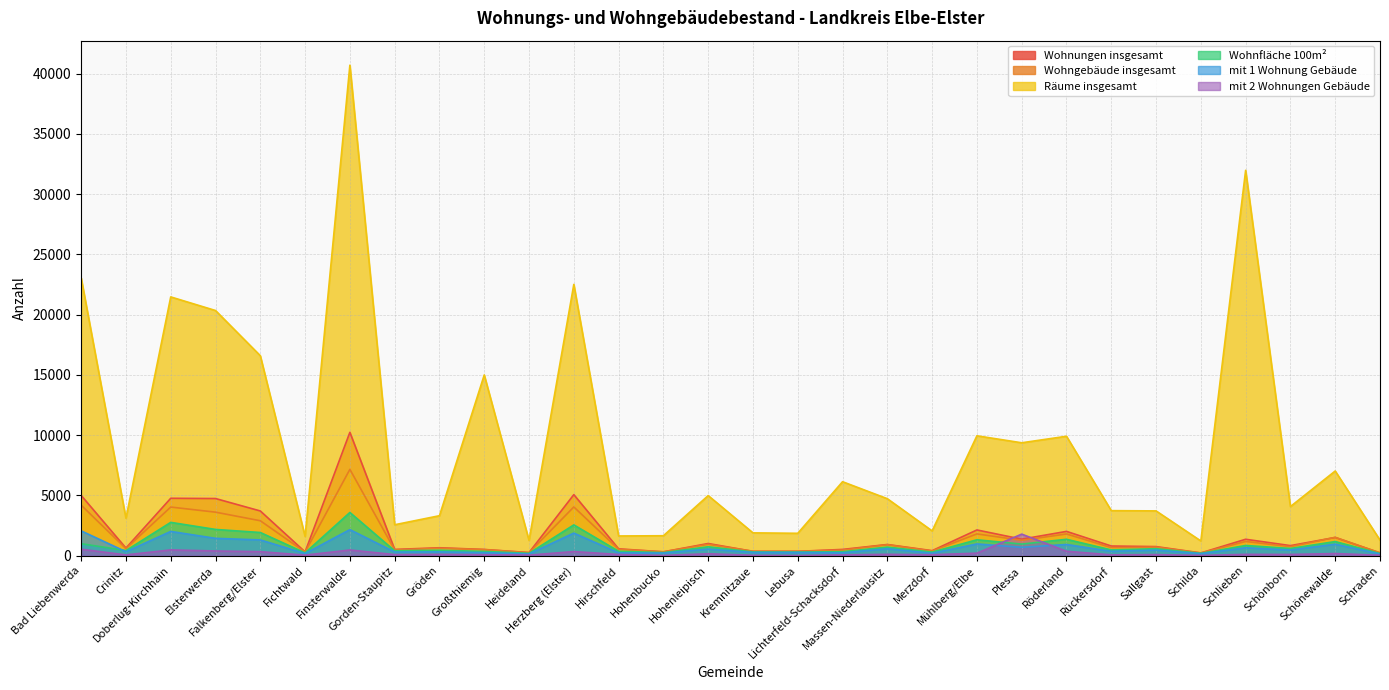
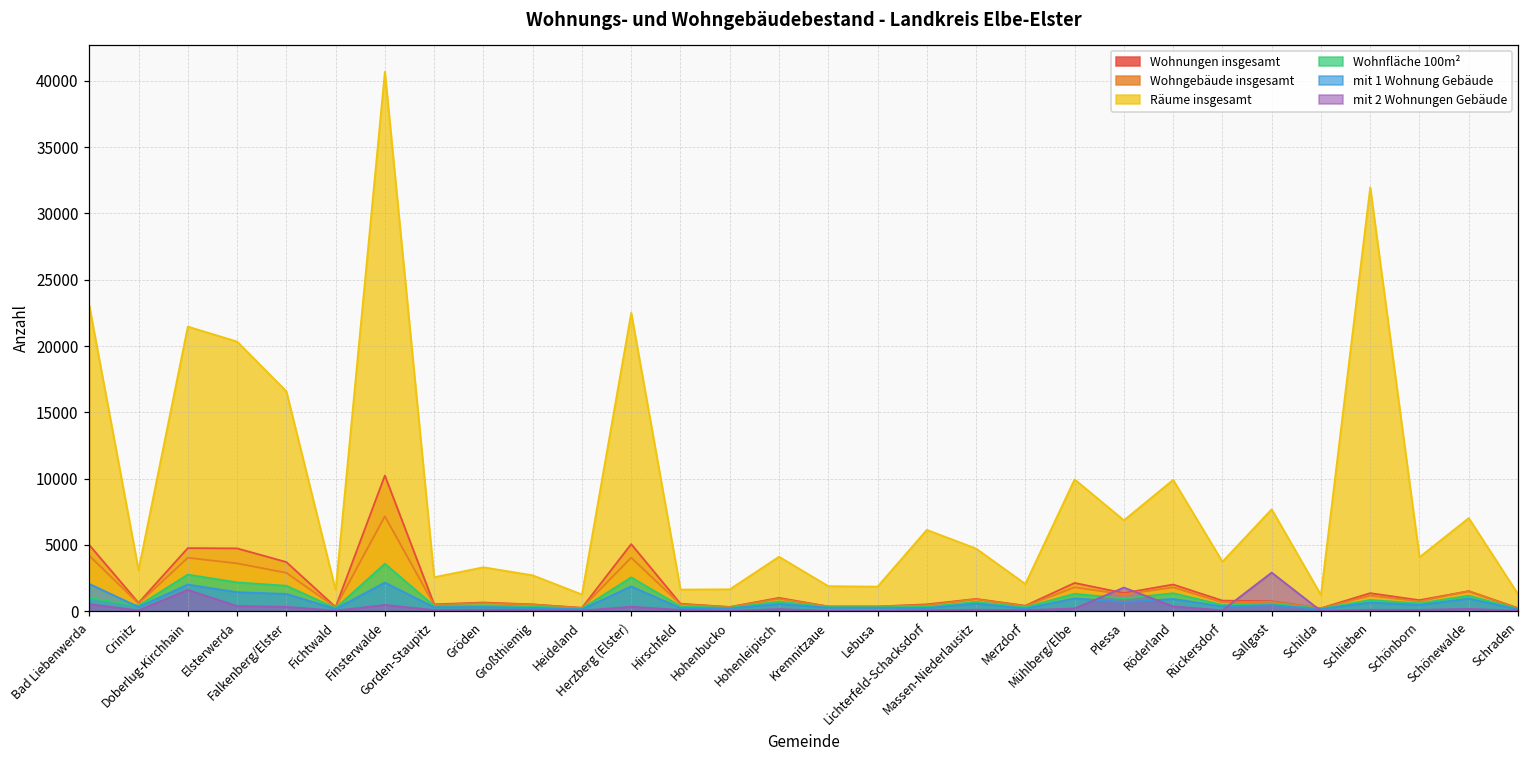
mit 2 Wohnungen Gebäude, Doberlug-Kirchhain: 500 -> 1600
Räume insgesamt, Großthiemig: 15000 -> 2700
Räume insgesamt, Hohenleipisch: 5000 -> 4100
Räume insgesamt, Plessa: 9400 -> 6900
Räume insgesamt, Sallgast: 3700 -> 7700
mit 2 Wohnungen Gebäude, Sallgast: 100 -> 2900
